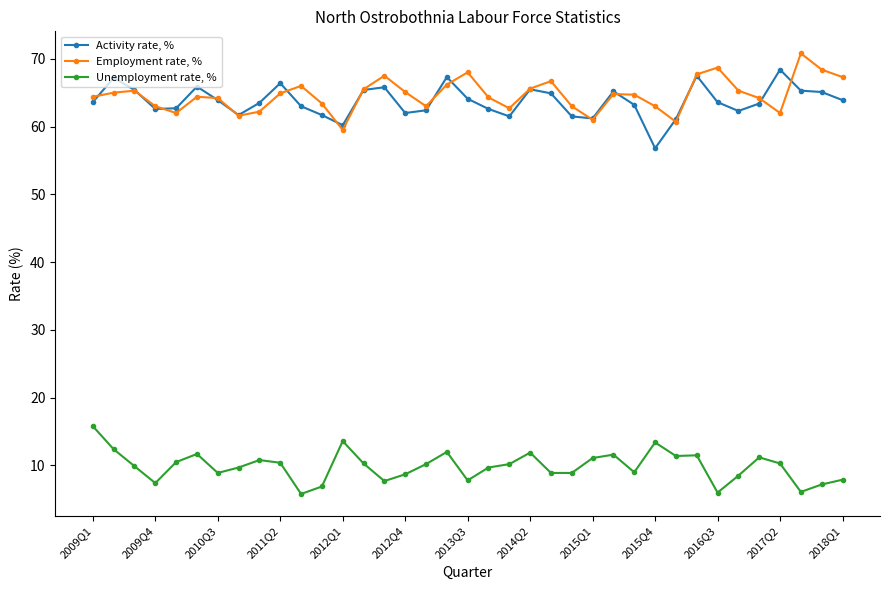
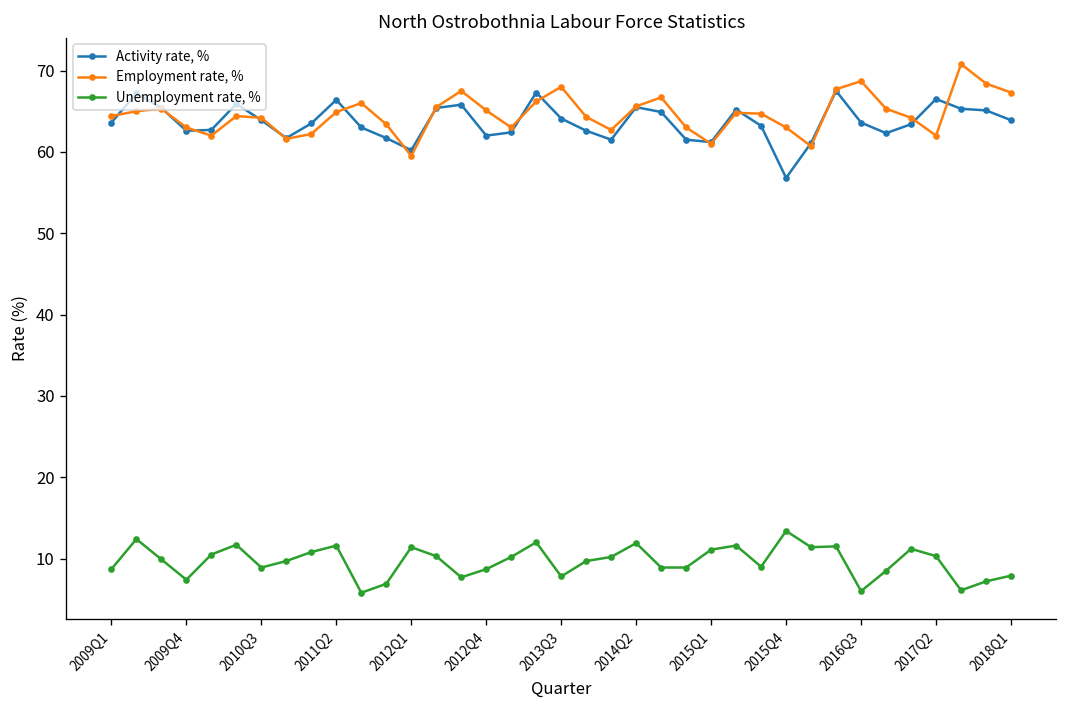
Unemployment rate, %, 2009Q1: 16 -> 9
Unemployment rate, %, 2011Q2: 10 -> 12
Unemployment rate, %, 2012Q1: 14 -> 11
Activity rate, %, 2017Q2: 68 -> 67
